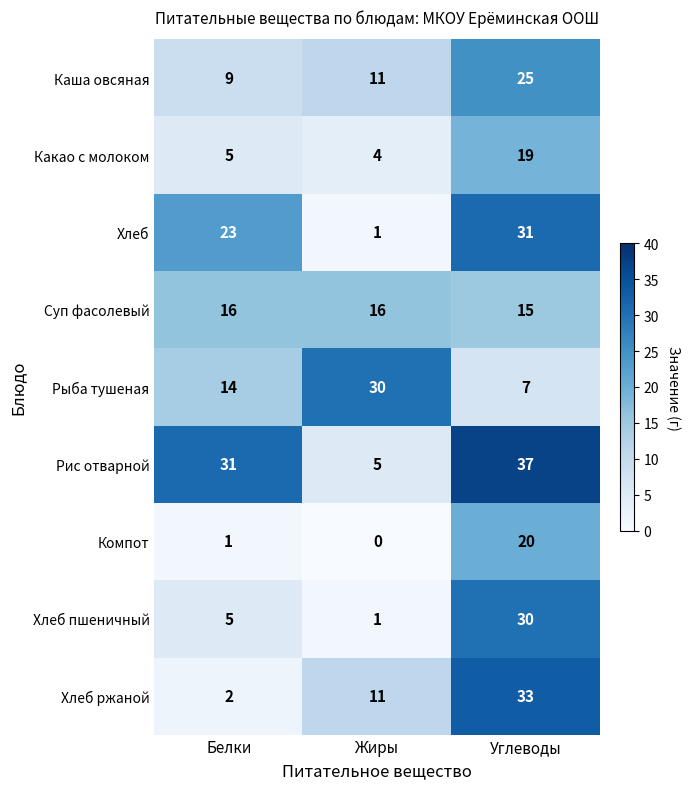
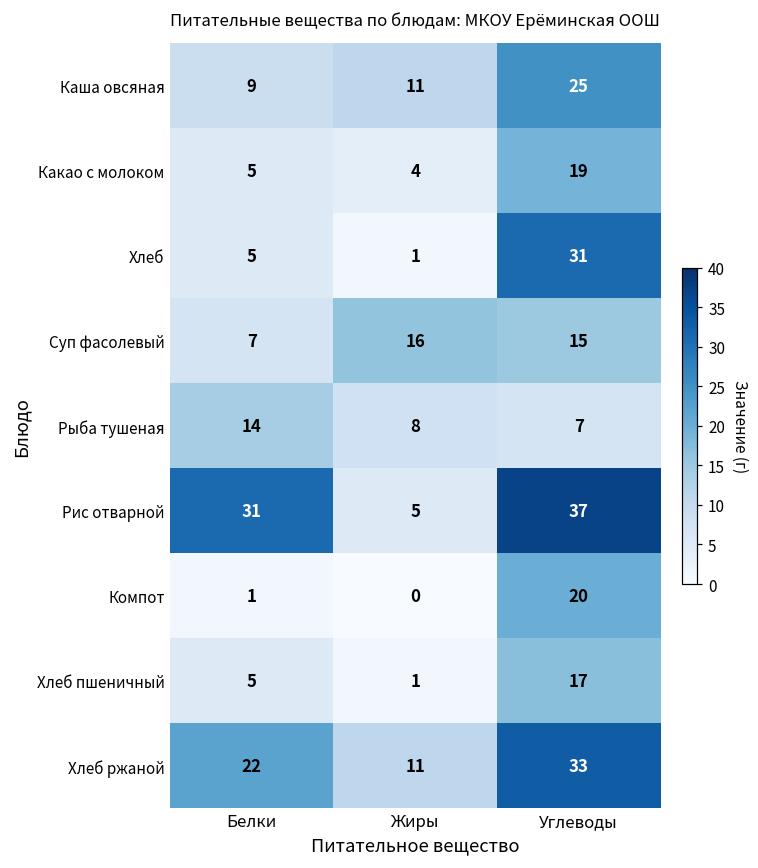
Хлеб, Белки: 23 -> 5
Суп фасолевый, Белки: 16 -> 7
Рыба тушеная, Жиры: 30 -> 8
Хлеб пшеничный, Углеводы: 30 -> 17
Хлеб ржаной, Белки: 2 -> 22
